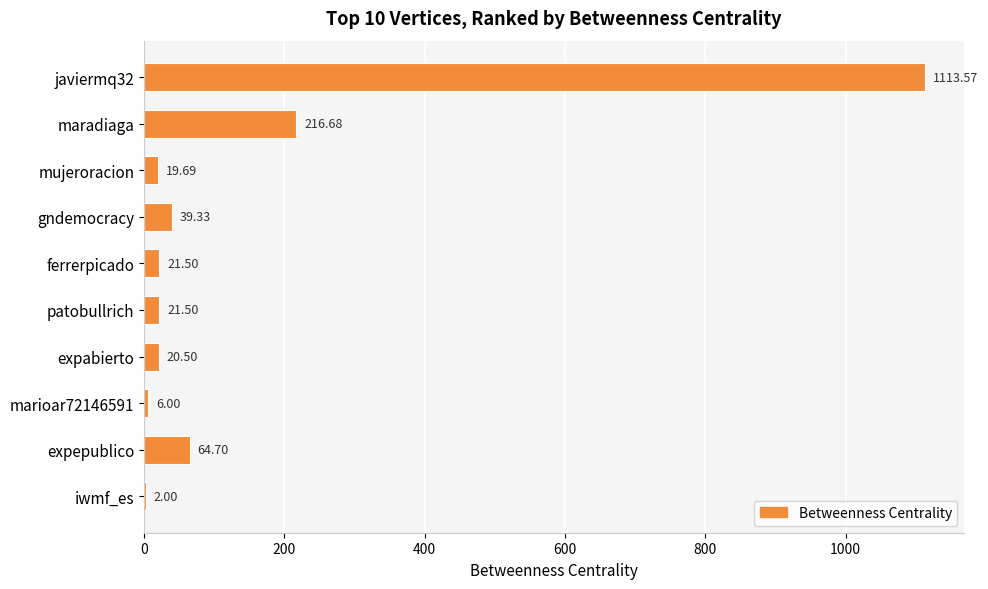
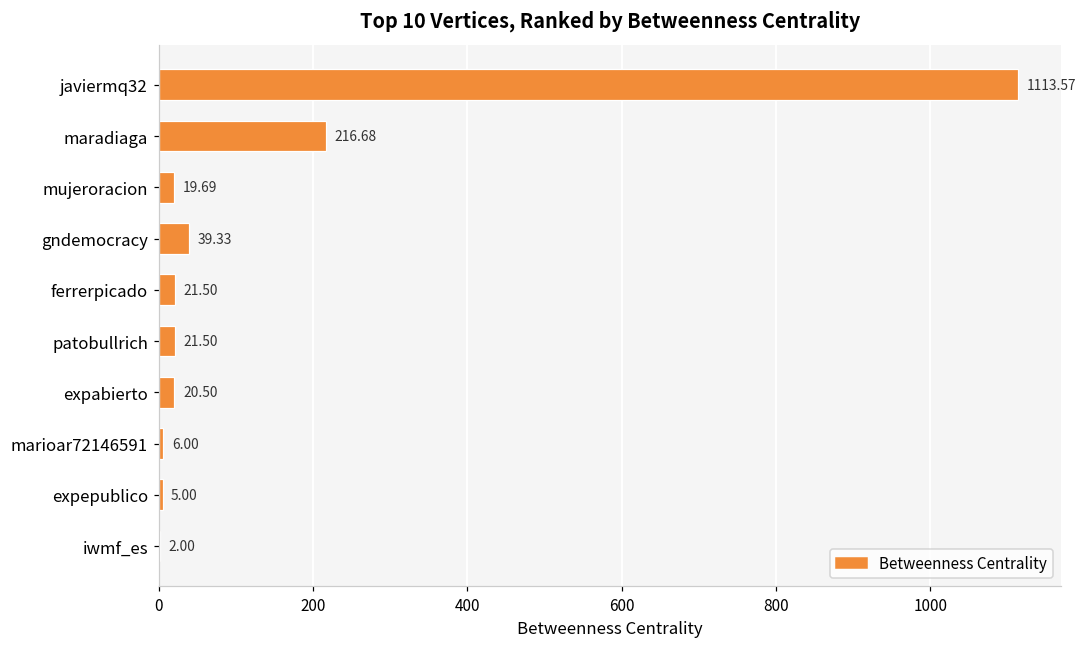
expepublico: 64.70 -> 5.00
